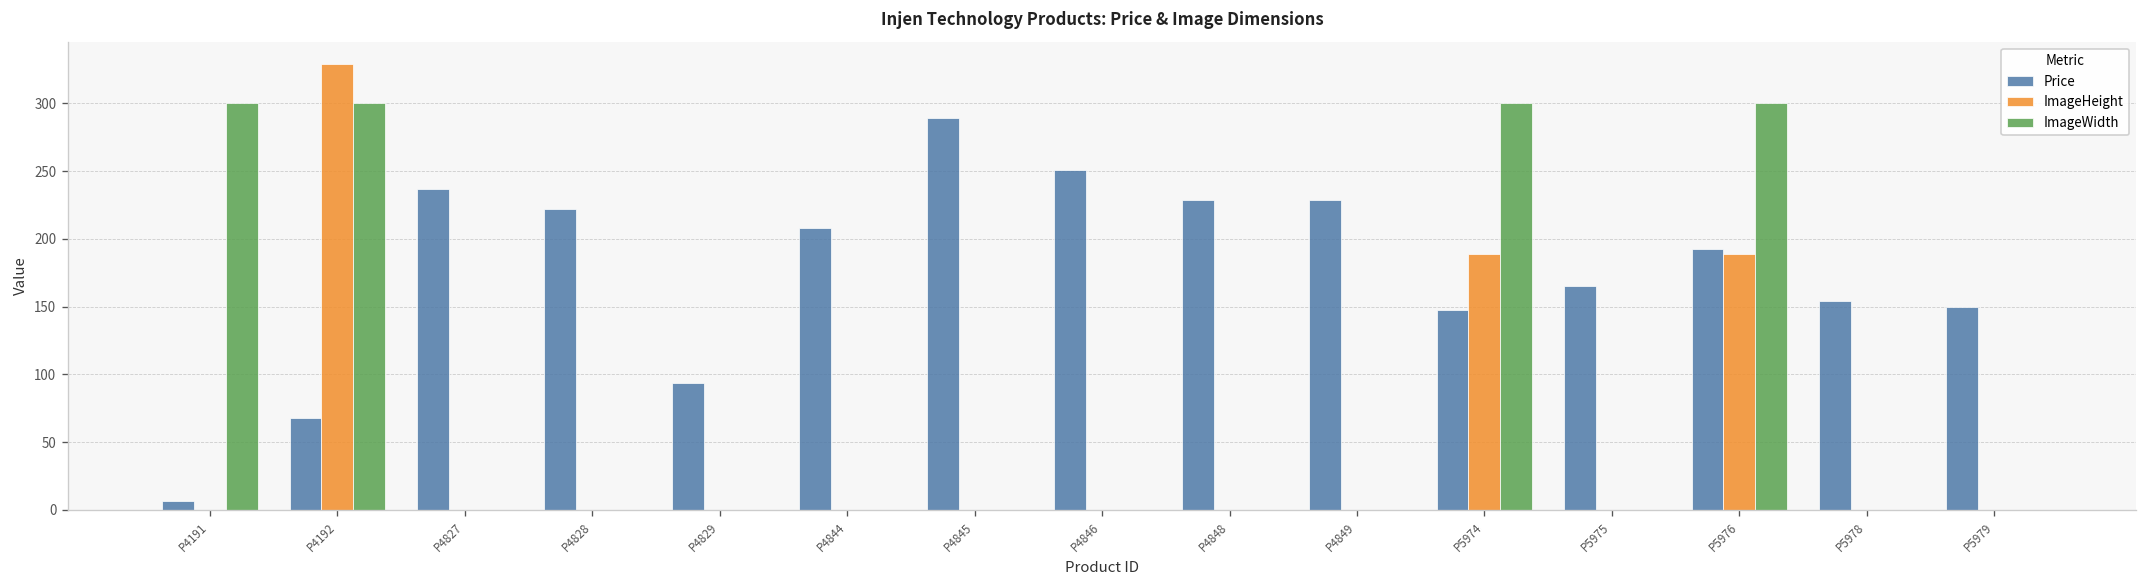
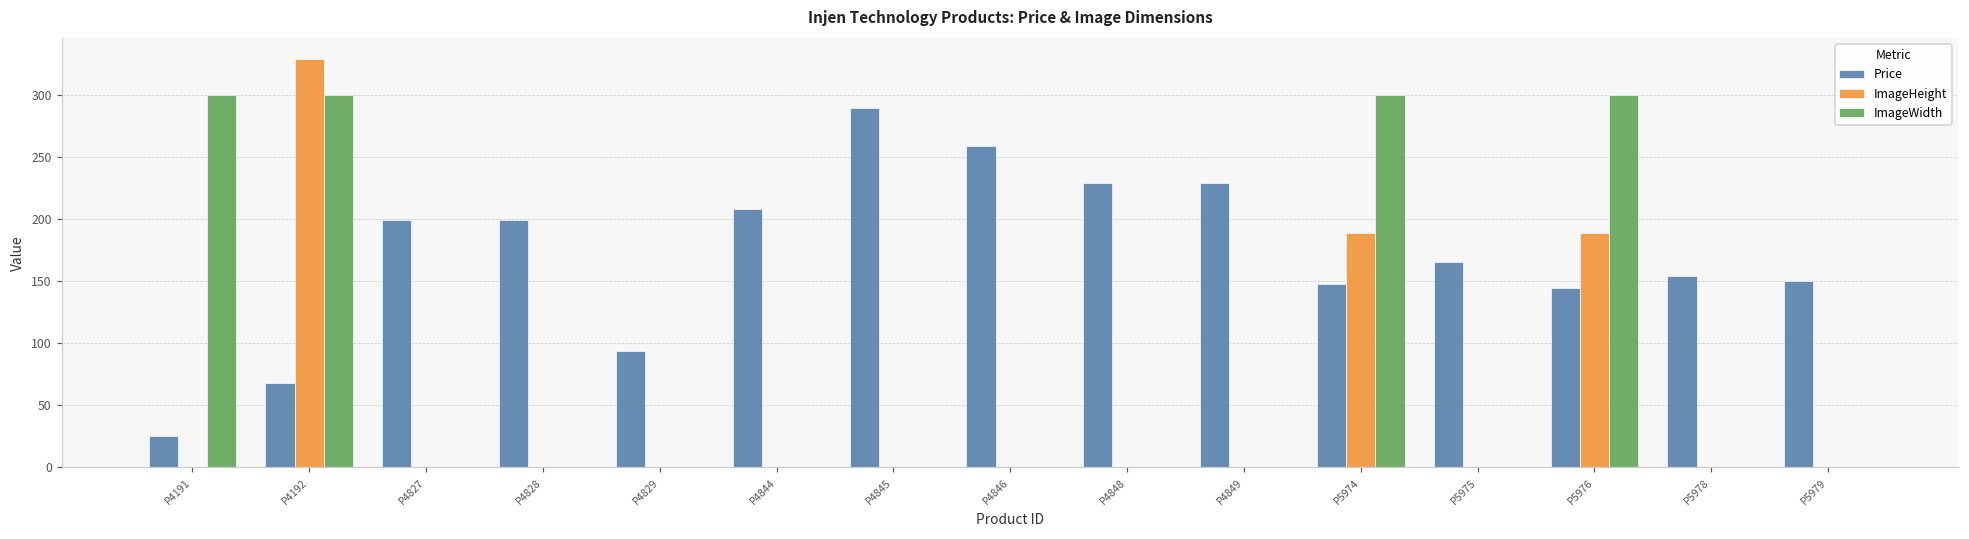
Price, P4191: 6 -> 25
Price, P4827: 237 -> 199
Price, P4828: 222 -> 199
Price, P4846: 251 -> 259
Price, P5976: 192 -> 144
